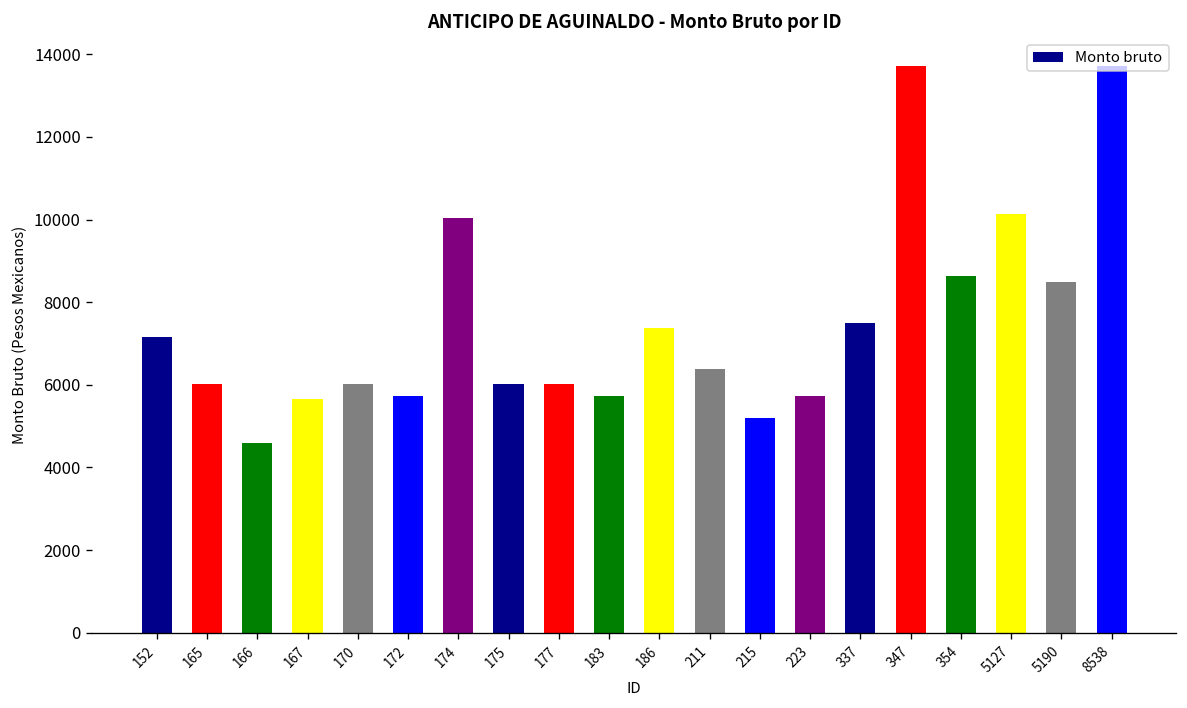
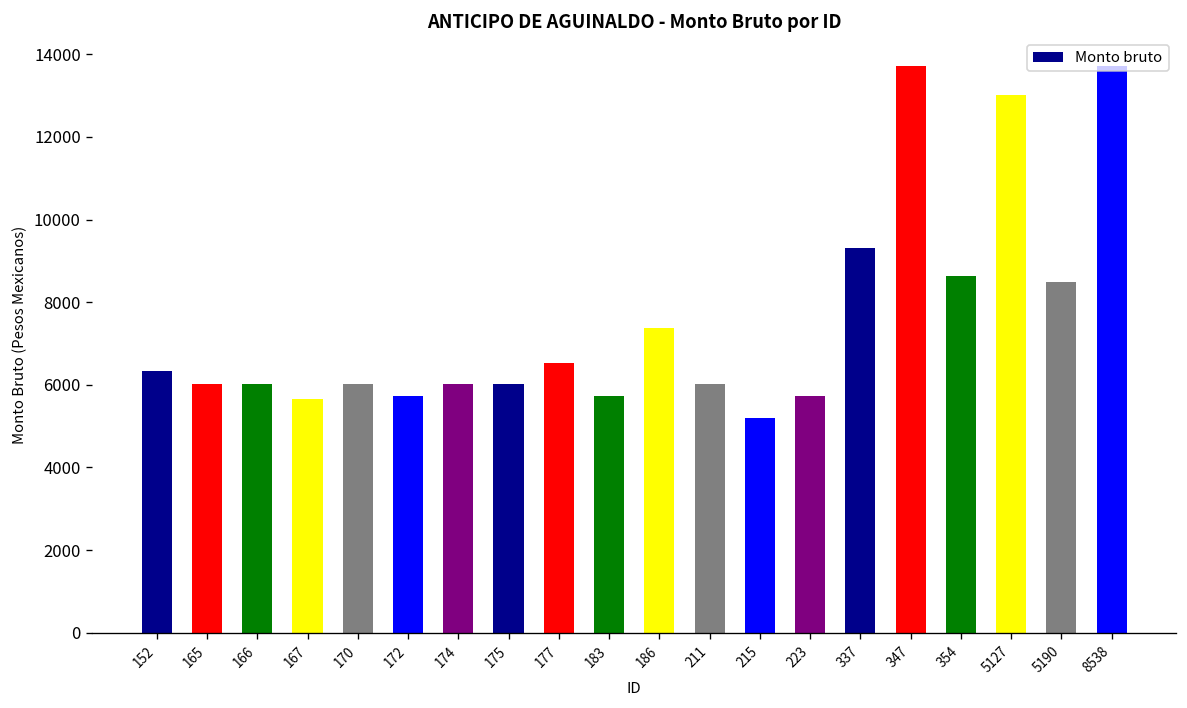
152: 7100 -> 6300
166: 4600 -> 6000
174: 10000 -> 6000
177: 6000 -> 6500
211: 6400 -> 6000
337: 7500 -> 9300
5127: 10100 -> 13000
